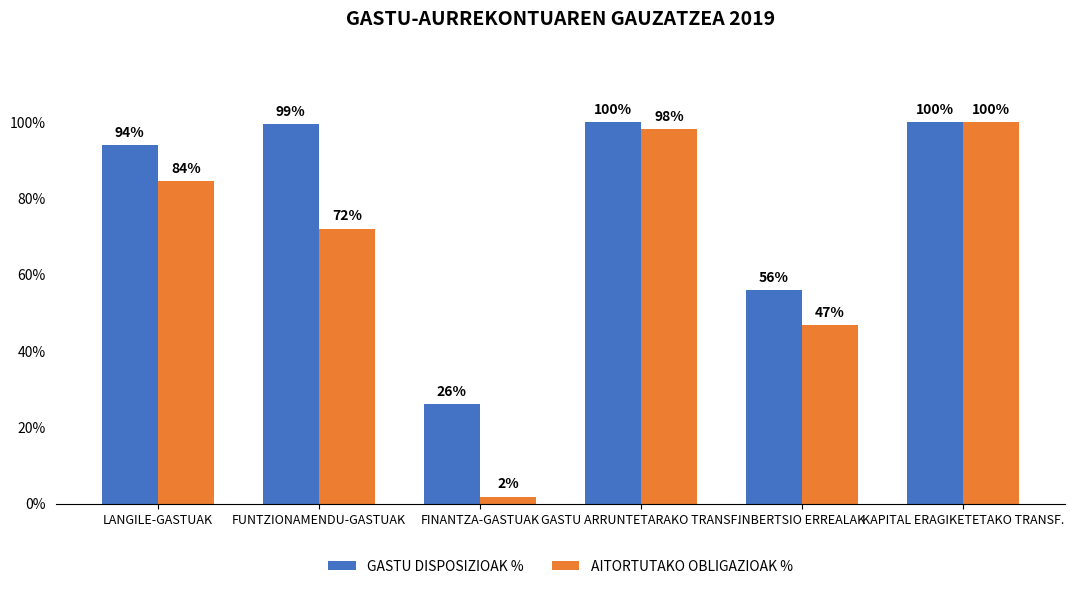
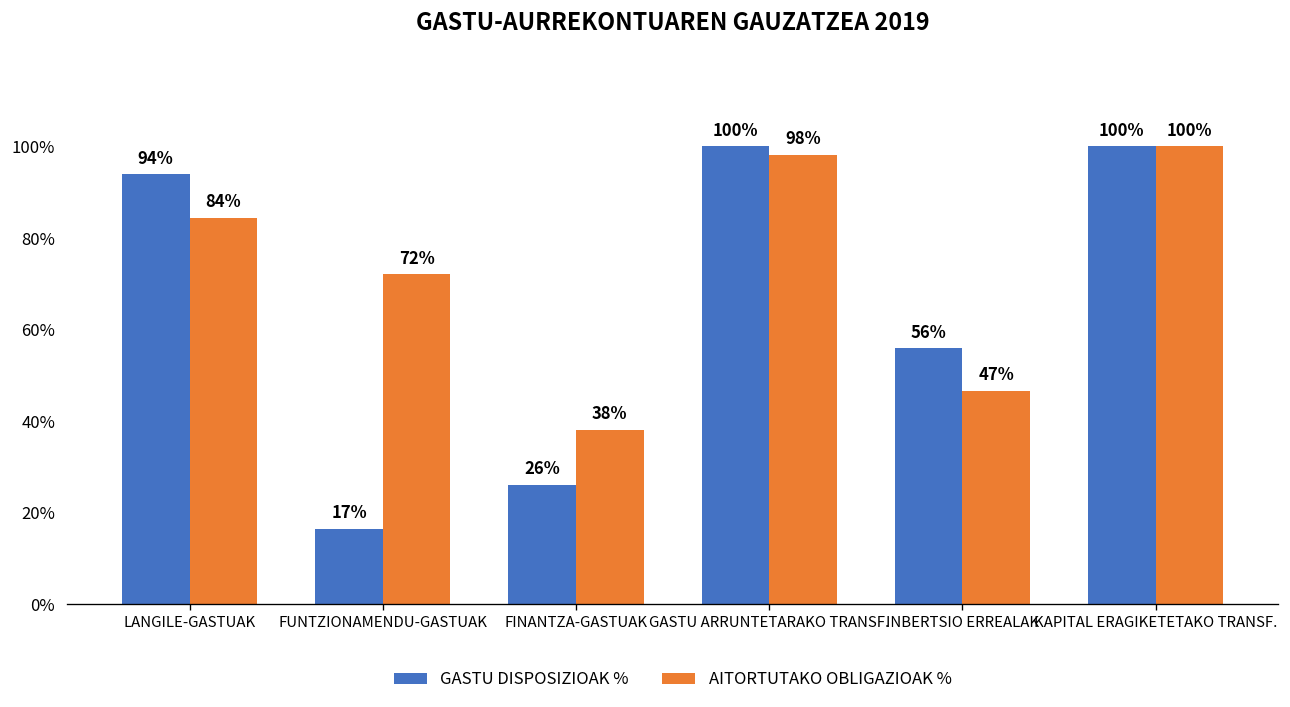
GASTU DISPOSIZIOAK %, FUNTZIONAMENDU-GASTUAK: 99% -> 17%
AITORTUTAKO OBLIGAZIOAK %, FINANTZA-GASTUAK: 2% -> 38%
